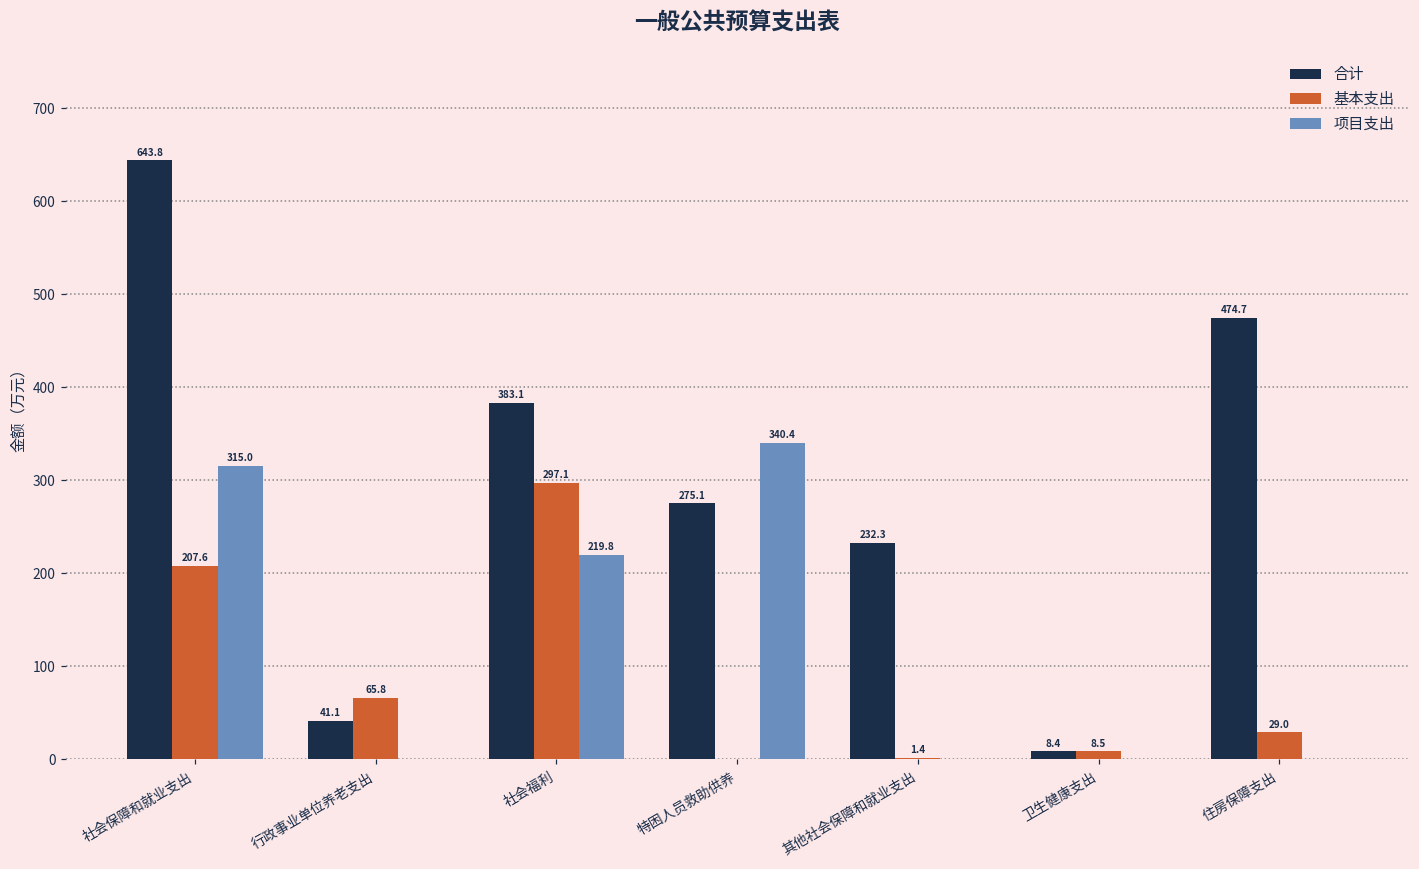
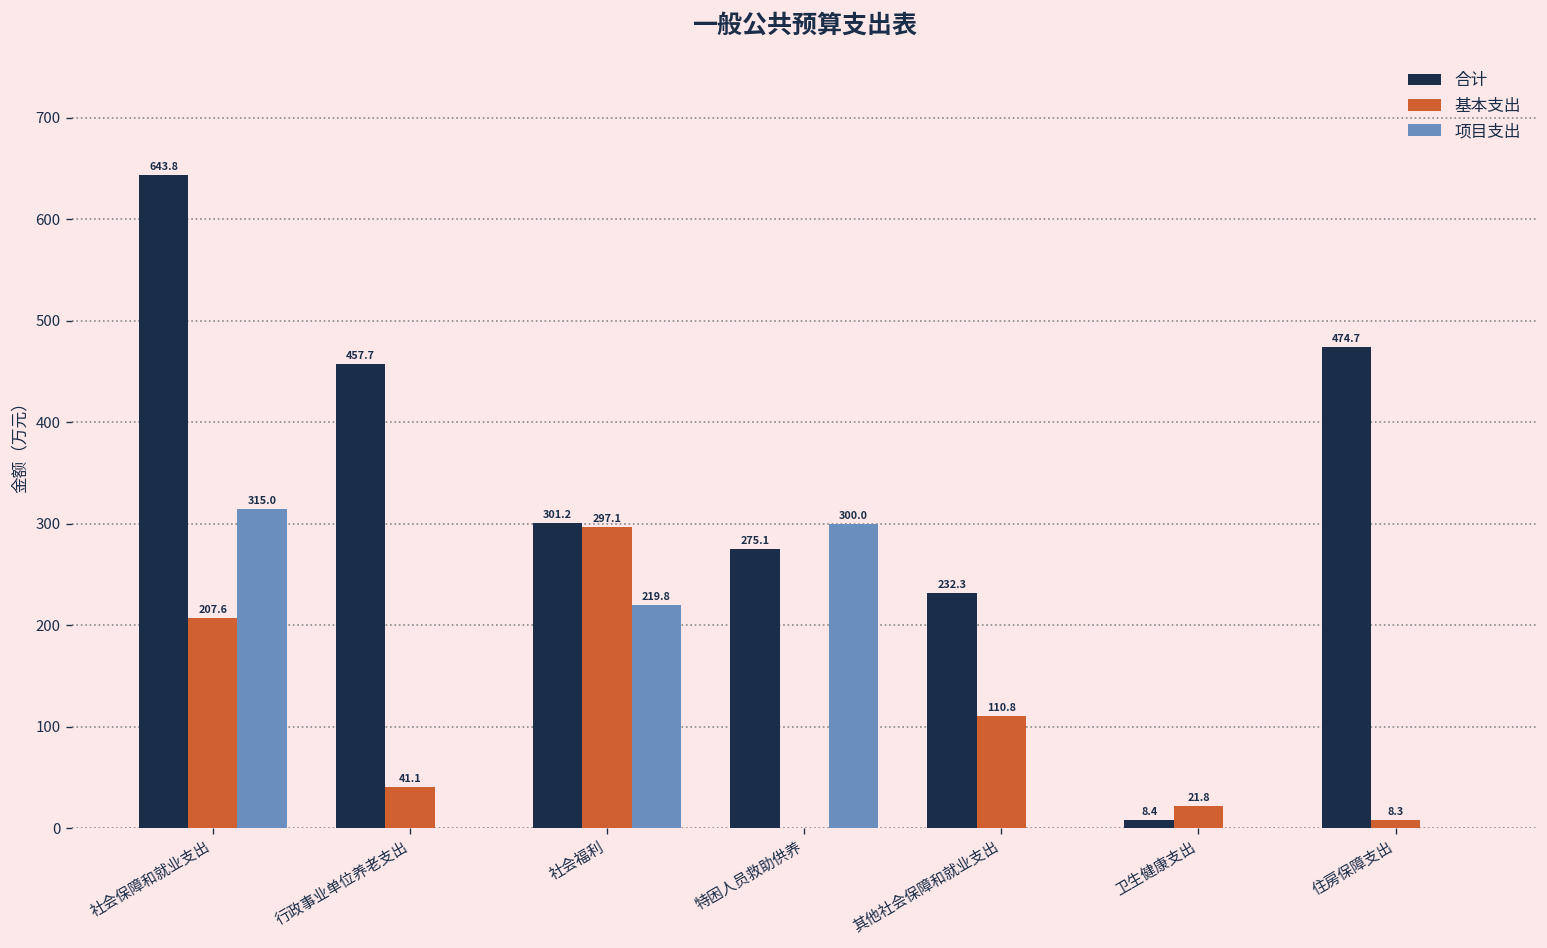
合计, 行政事业单位养老支出: 41.1 -> 457.7
基本支出, 行政事业单位养老支出: 65.8 -> 41.1
合计, 社会福利: 383.1 -> 301.2
项目支出, 特困人员救助供养: 340.4 -> 300.0
基本支出, 其他社会保障和就业支出: 1.4 -> 110.8
基本支出, 卫生健康支出: 8.5 -> 21.8
基本支出, 住房保障支出: 29.0 -> 8.3
